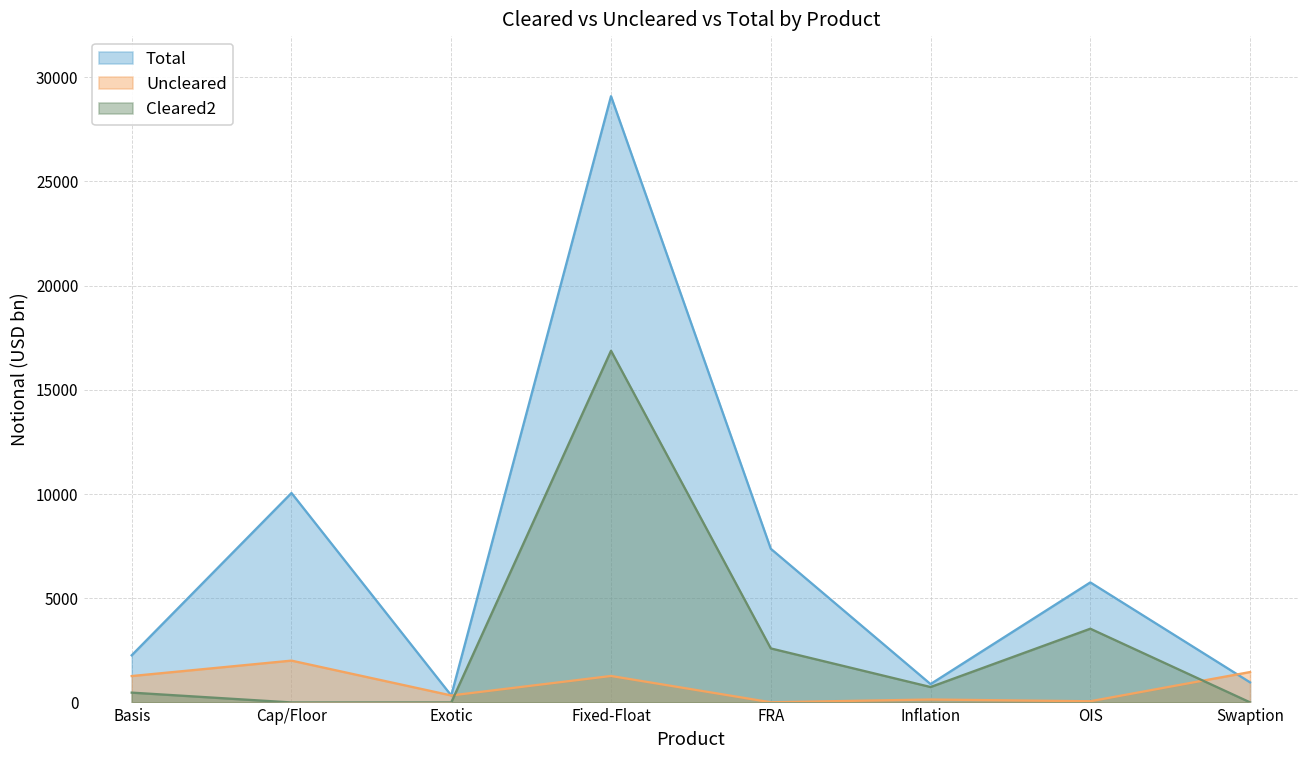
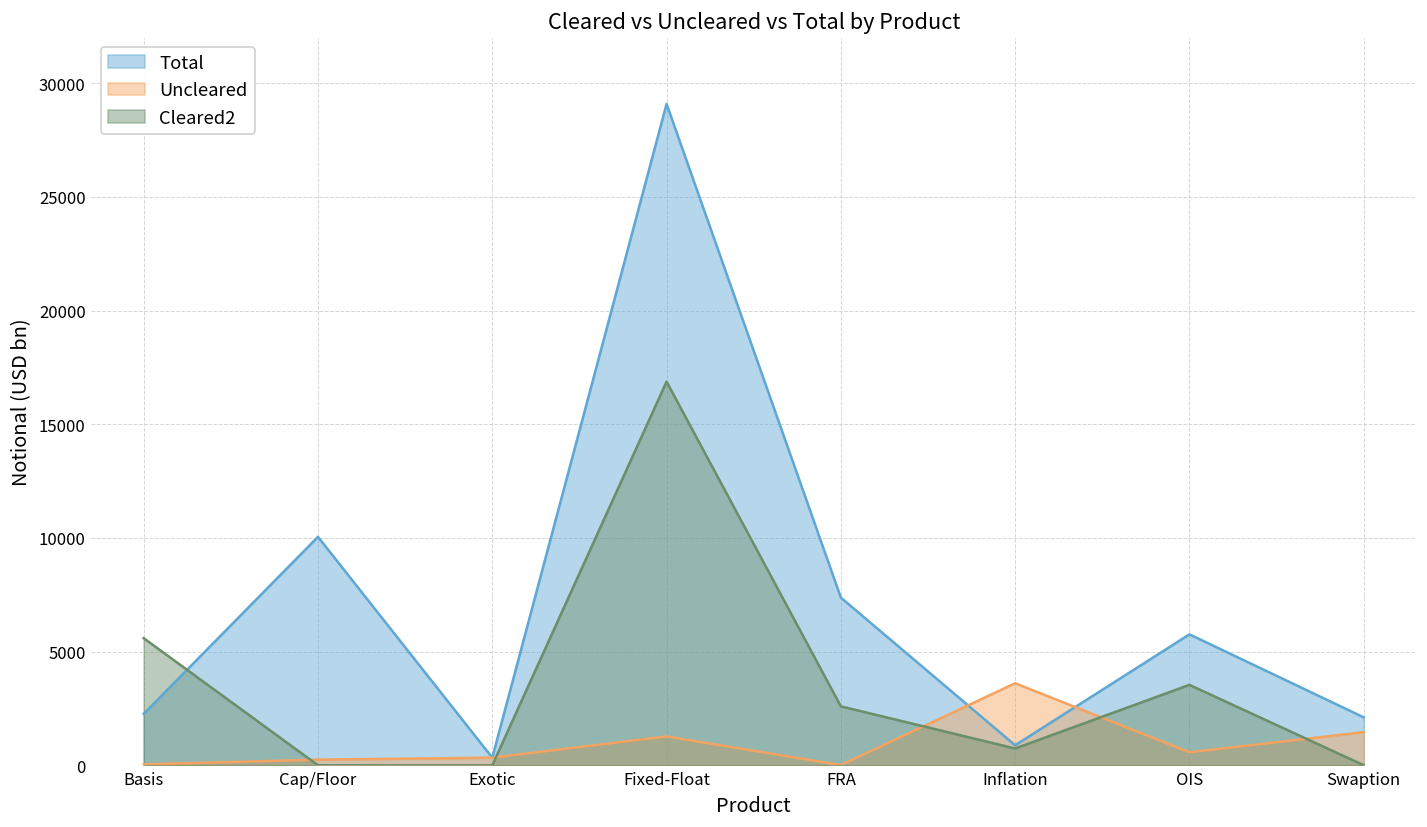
Uncleared, Basis: 1300 -> 0
Cleared2, Basis: 500 -> 5600
Uncleared, Cap/Floor: 2000 -> 200
Uncleared, Inflation: 100 -> 3600
Uncleared, OIS: 100 -> 600
Total, Swaption: 1000 -> 2100
